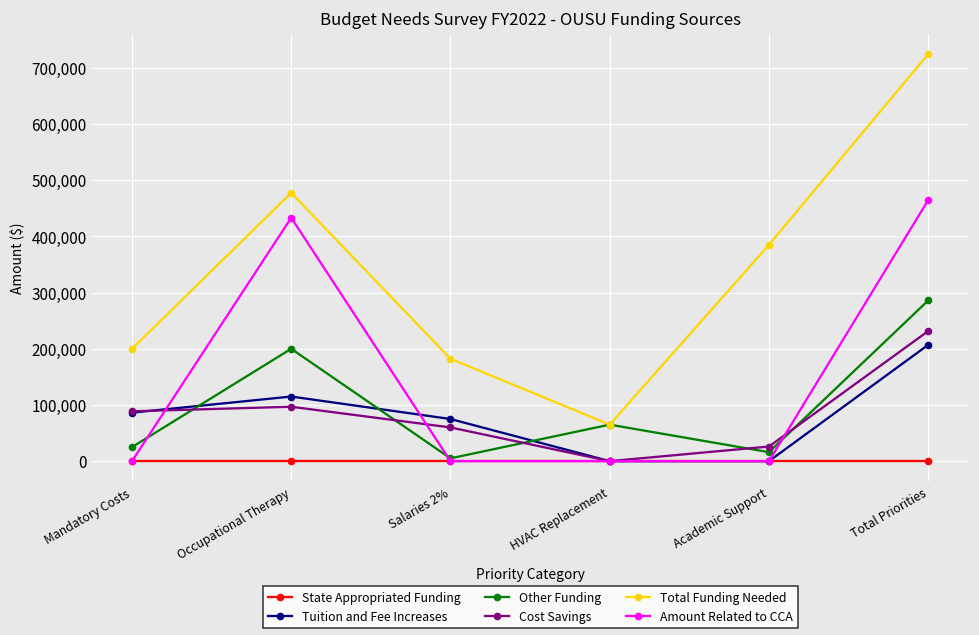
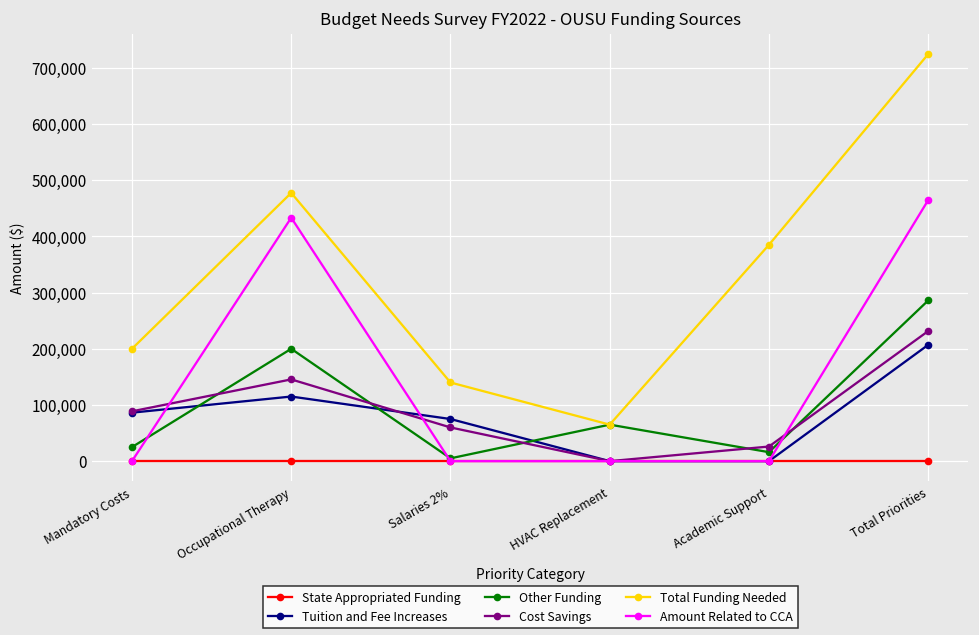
Cost Savings, Occupational Therapy: 100,000 -> 150,000
Total Funding Needed, Salaries 2%: 180,000 -> 140,000
